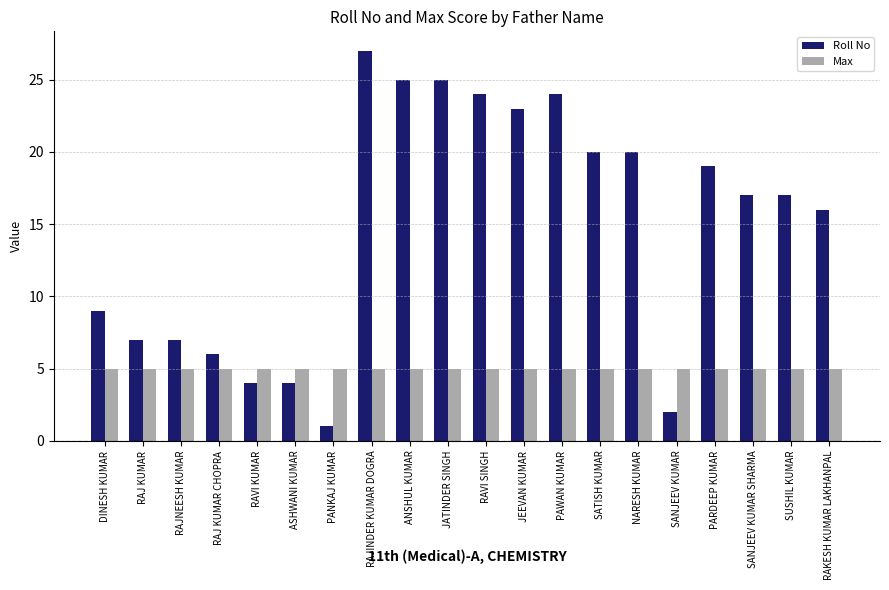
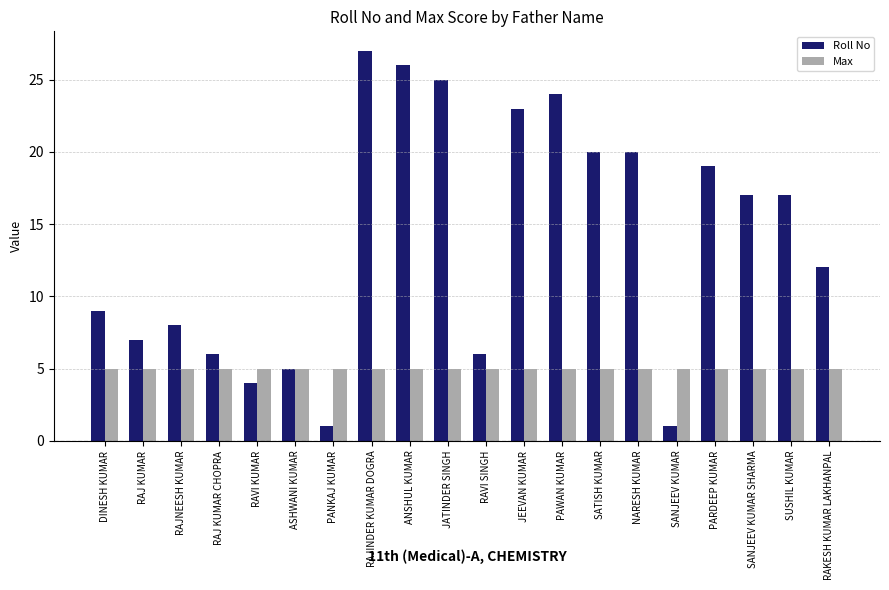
Roll No, RAJNEESH KUMAR: 7 -> 8
Roll No, ASHWANI KUMAR: 4 -> 5
Roll No, ANSHUL KUMAR: 25 -> 26
Roll No, RAVI SINGH: 24 -> 6
Roll No, SANJEEV KUMAR: 2 -> 1
Roll No, RAKESH KUMAR LAKHANPAL: 16 -> 12
